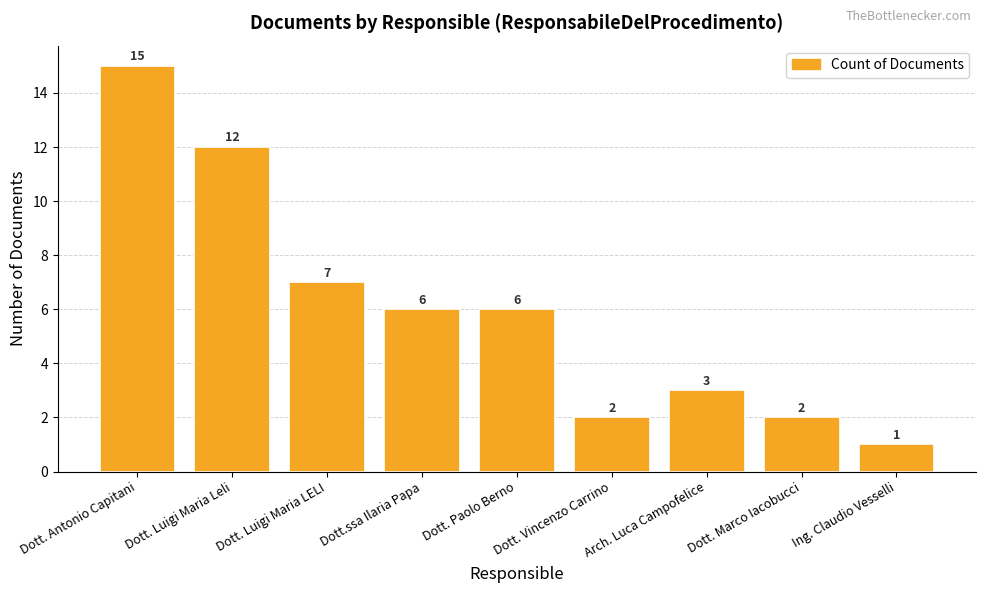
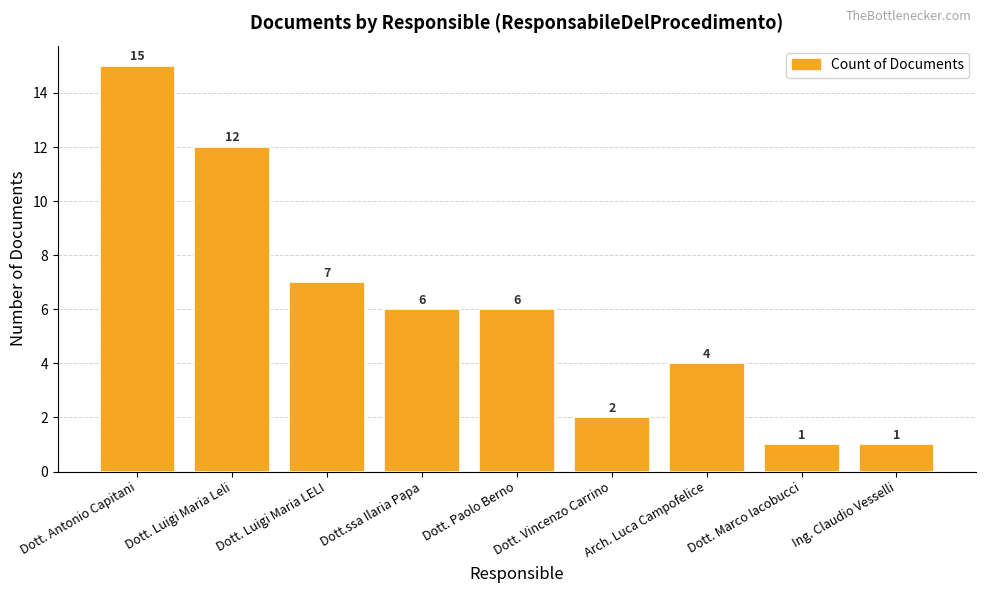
Arch. Luca Campofelice: 3 -> 4
Dott. Marco Iacobucci: 2 -> 1
